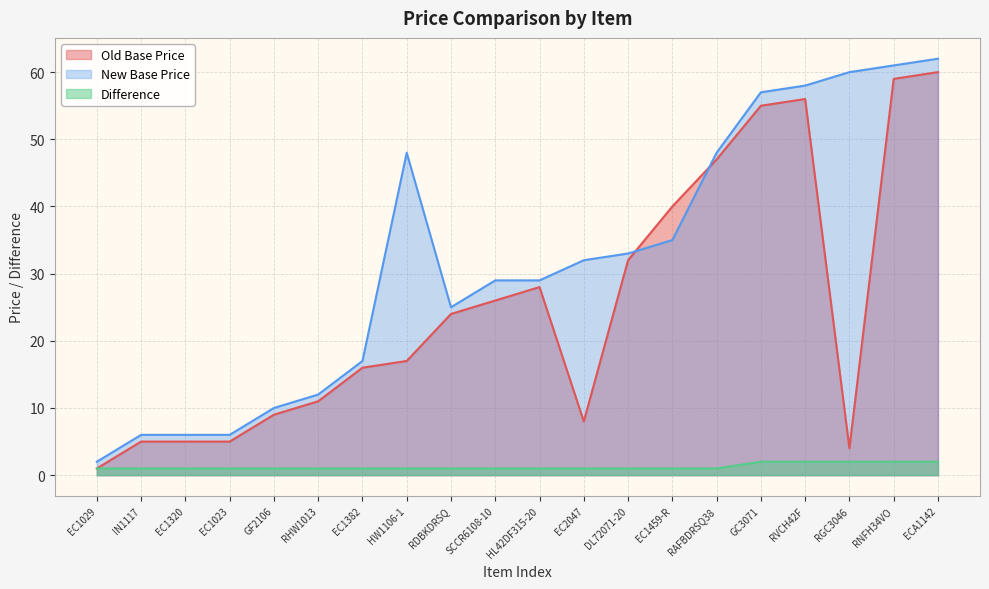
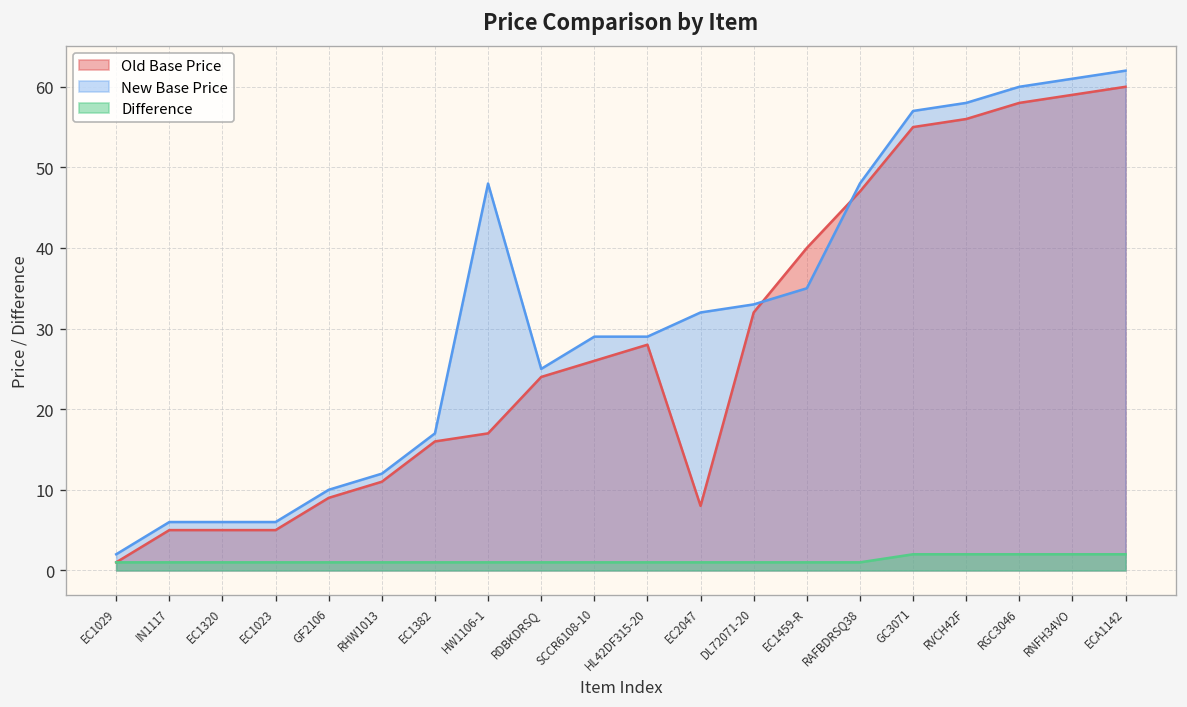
Old Base Price, RGC3046: 4 -> 58
